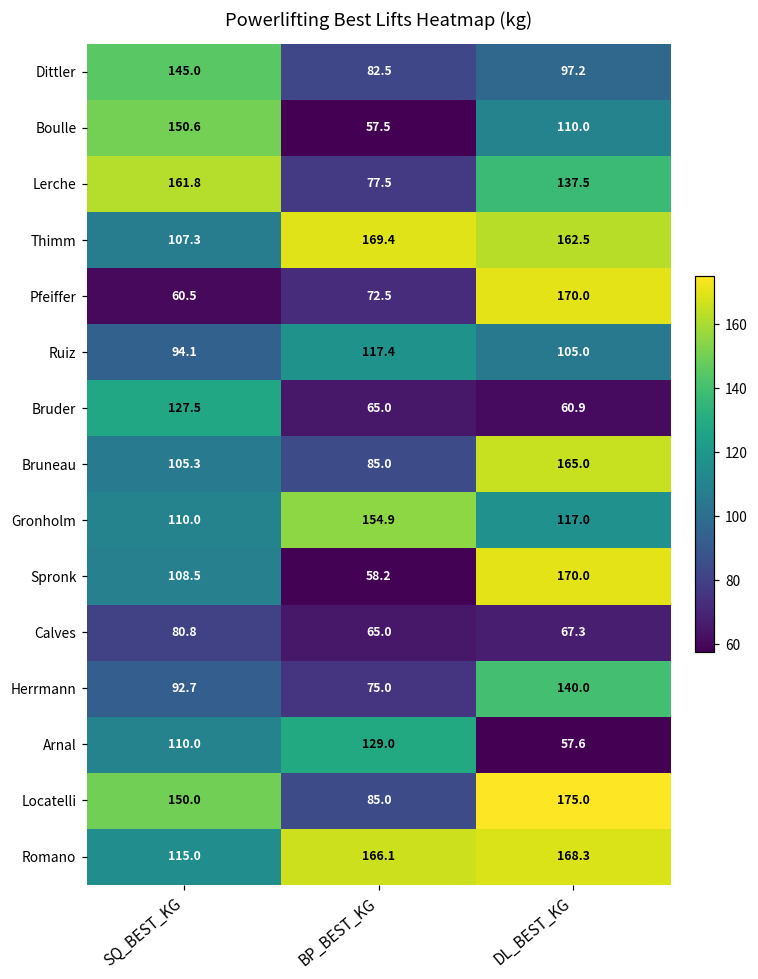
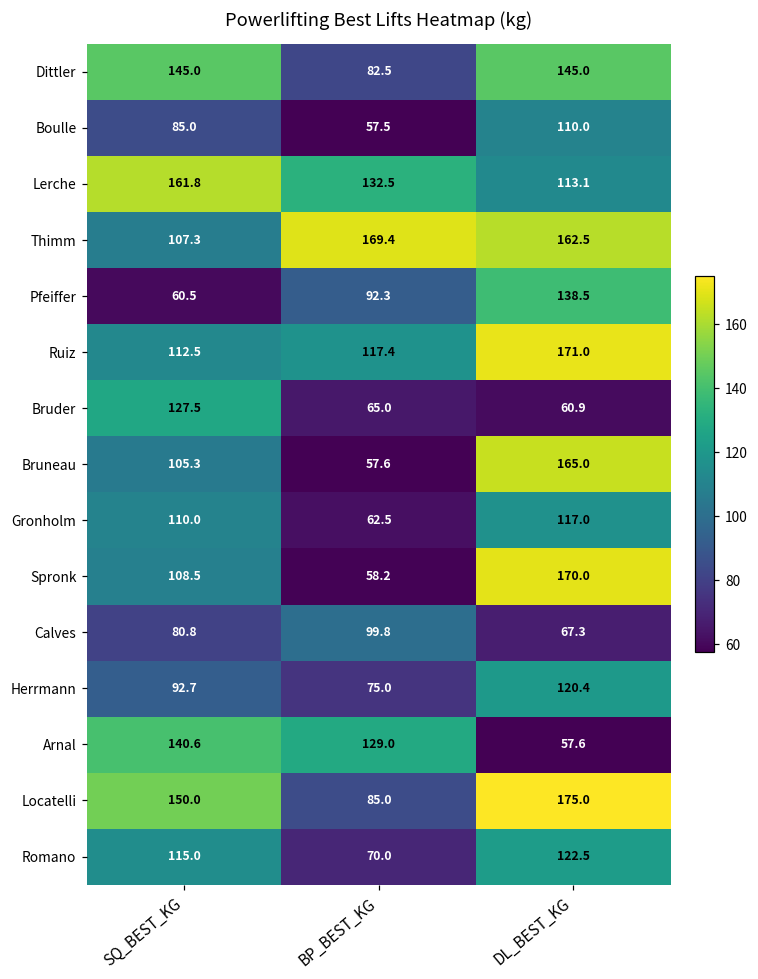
Dittler, DL_BEST_KG: 97.2 -> 145.0
Boulle, SQ_BEST_KG: 150.6 -> 85.0
Lerche, BP_BEST_KG: 77.5 -> 132.5
Lerche, DL_BEST_KG: 137.5 -> 113.1
Pfeiffer, BP_BEST_KG: 72.5 -> 92.3
Pfeiffer, DL_BEST_KG: 170.0 -> 138.5
Ruiz, SQ_BEST_KG: 94.1 -> 112.5
Ruiz, DL_BEST_KG: 105.0 -> 171.0
Bruneau, BP_BEST_KG: 85.0 -> 57.6
Gronholm, BP_BEST_KG: 154.9 -> 62.5
Calves, BP_BEST_KG: 65.0 -> 99.8
Herrmann, DL_BEST_KG: 140.0 -> 120.4
Arnal, SQ_BEST_KG: 110.0 -> 140.6
Romano, BP_BEST_KG: 166.1 -> 70.0
Romano, DL_BEST_KG: 168.3 -> 122.5
